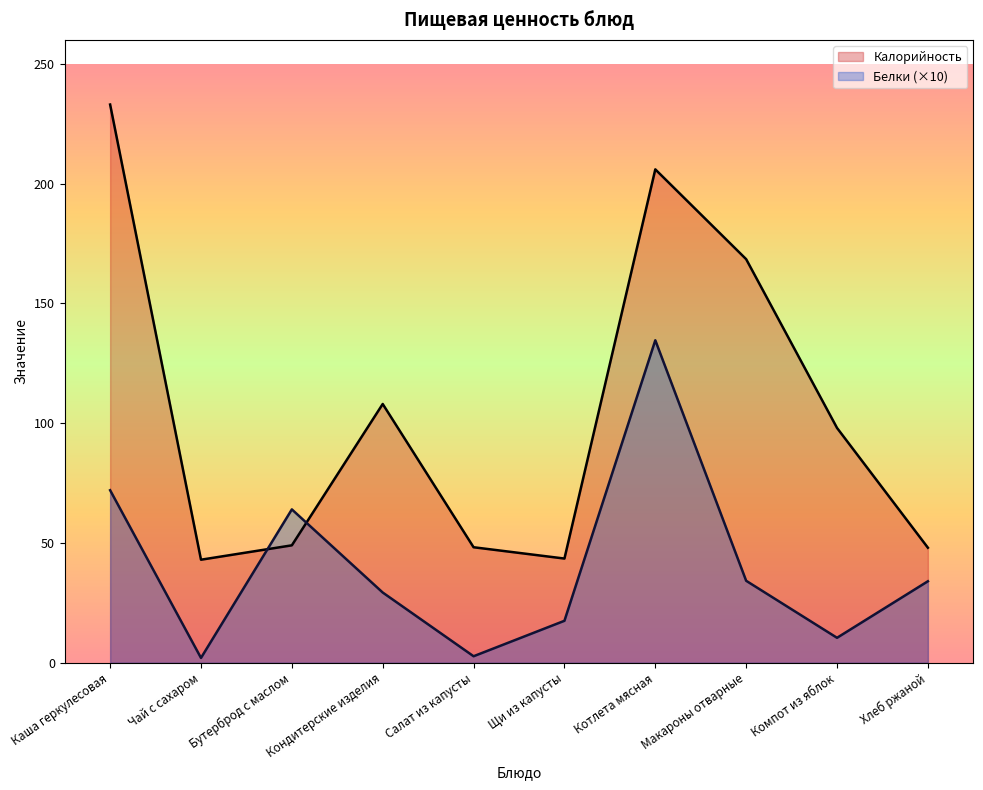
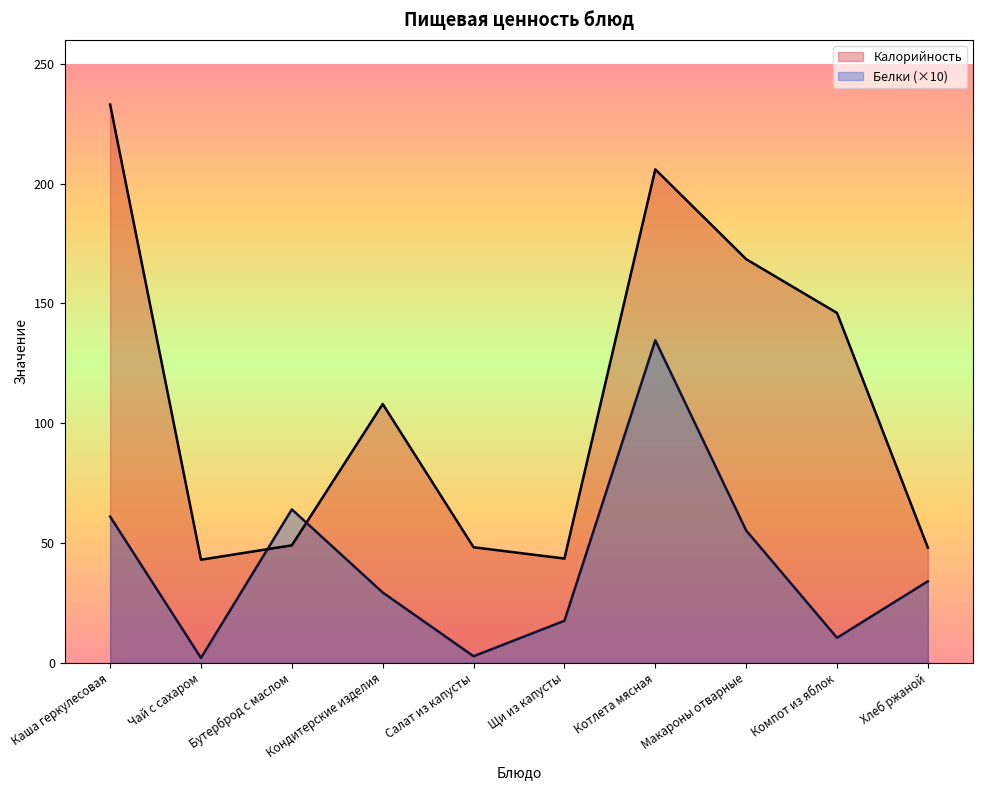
Белки (×10), Каша геркулесовая: 72 -> 61
Белки (×10), Макароны отварные: 34 -> 55
Калорийность, Компот из яблок: 98 -> 146
